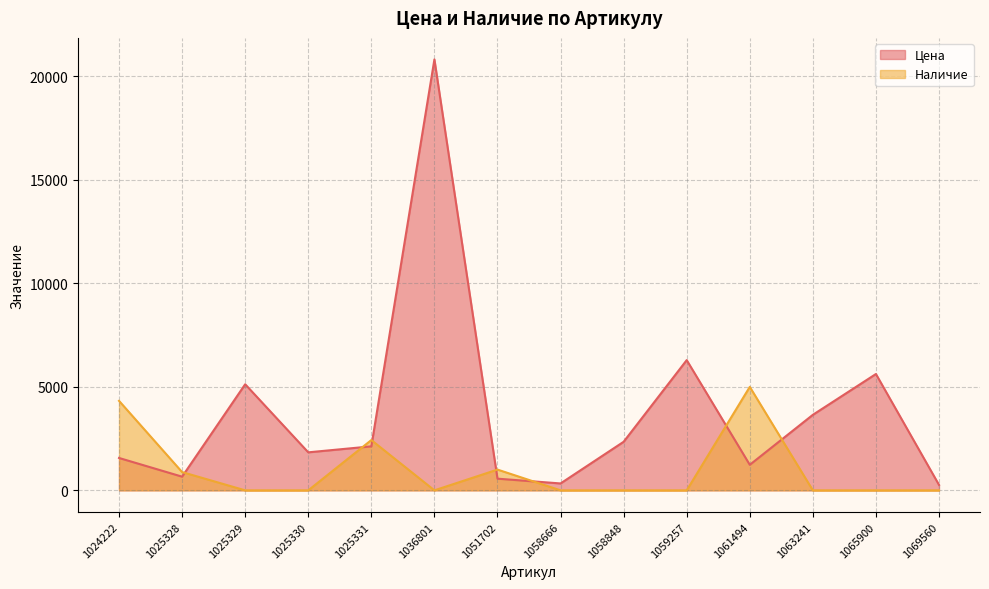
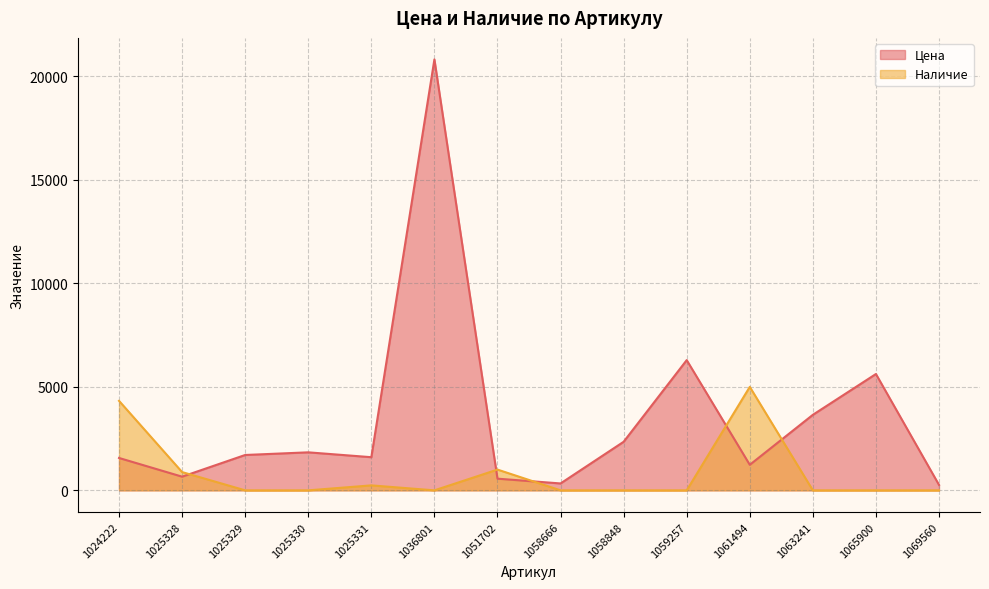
Цена, 1025329: 5100 -> 1700
Цена, 1025331: 2100 -> 1600
Наличие, 1025331: 2400 -> 200
